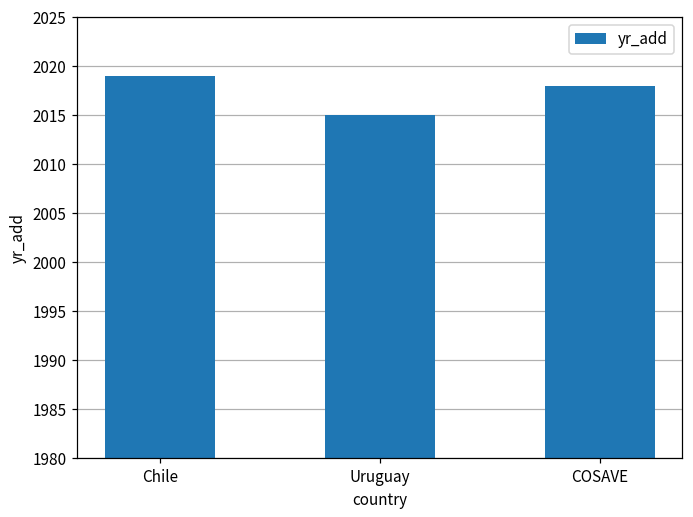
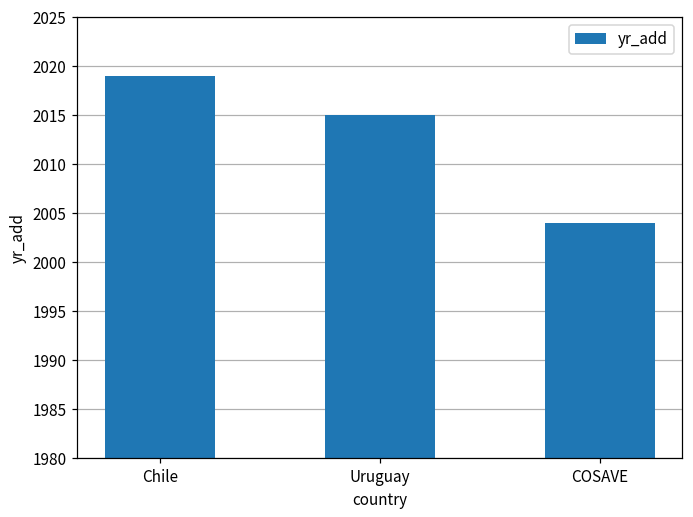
COSAVE: 2018 -> 2004
